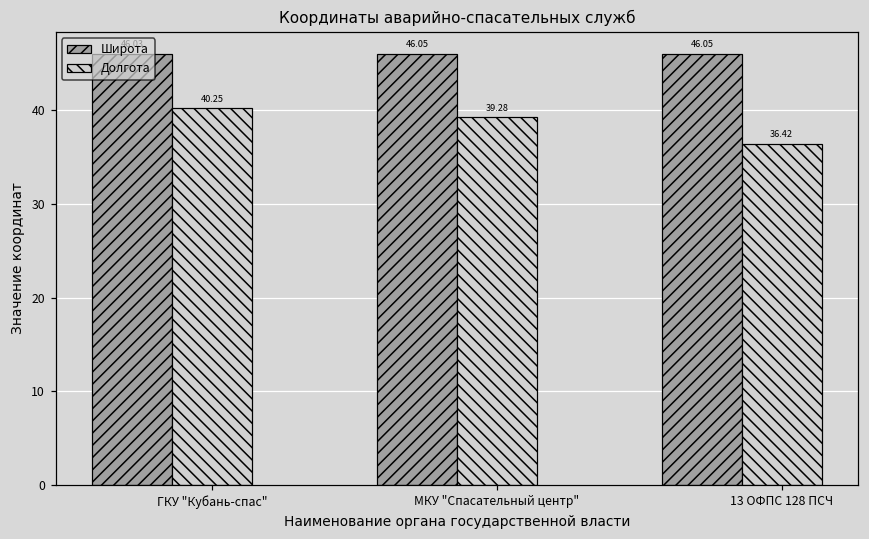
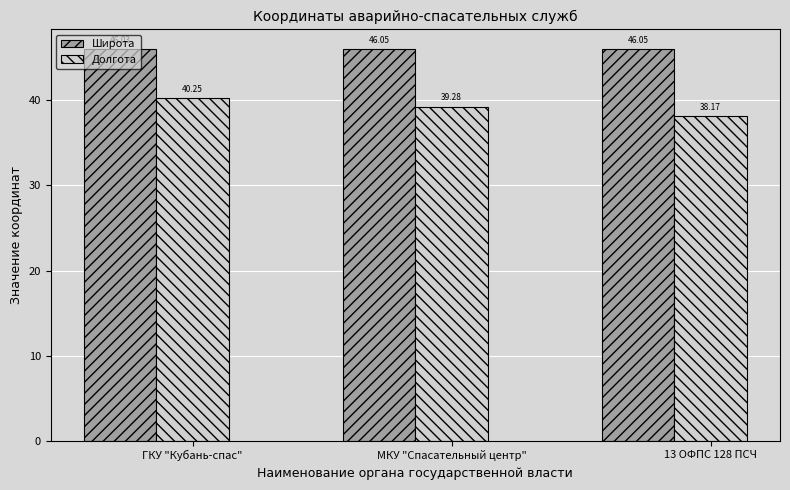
Долгота, 13 ОФПС 128 ПСЧ: 36.42 -> 38.17
